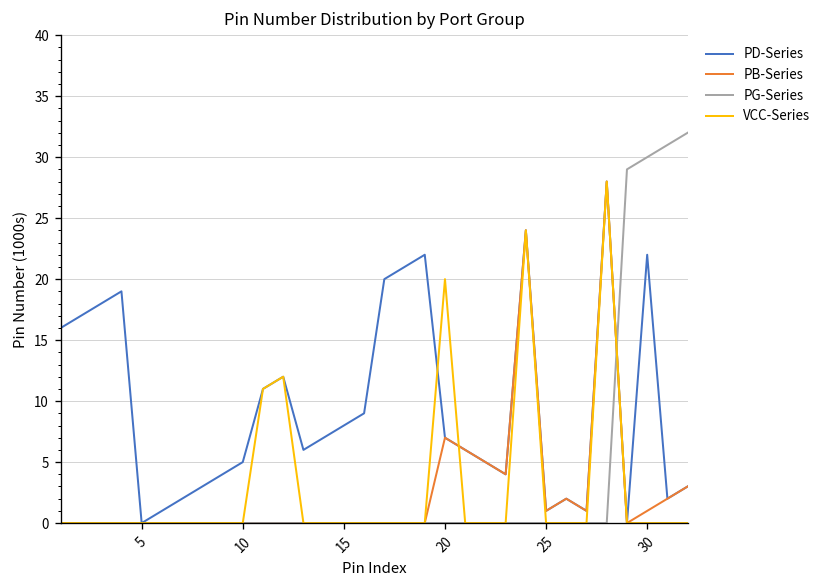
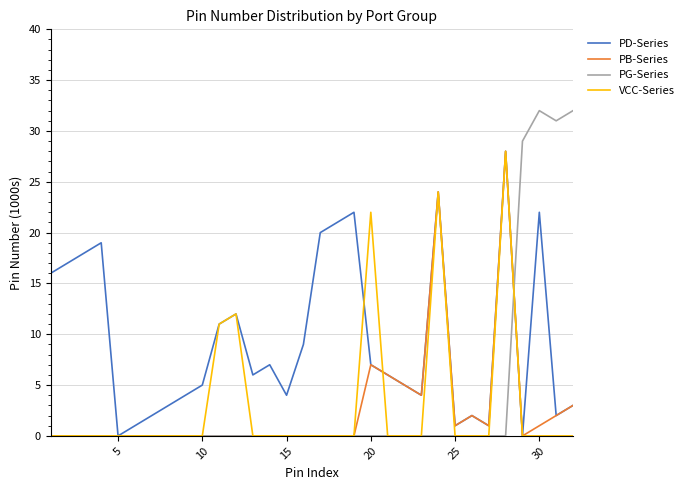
PD-Series, 15: 8 -> 4
VCC-Series, 20: 20 -> 22
PG-Series, 30: 30 -> 32
